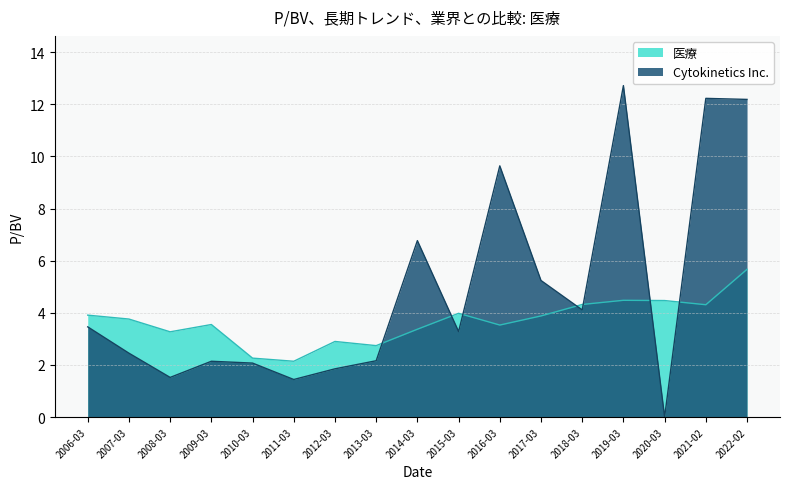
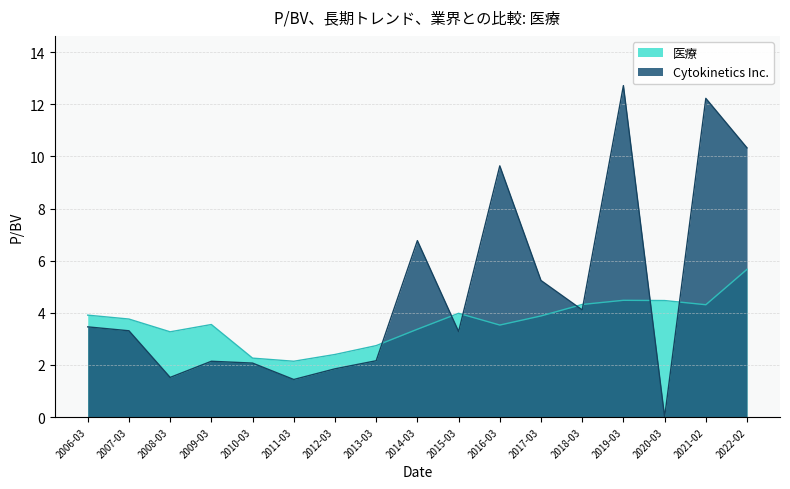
Cytokinetics Inc., 2007-03: 2.5 -> 3.3
医療, 2012-03: 2.9 -> 2.4
Cytokinetics Inc., 2022-02: 12.2 -> 10.3
